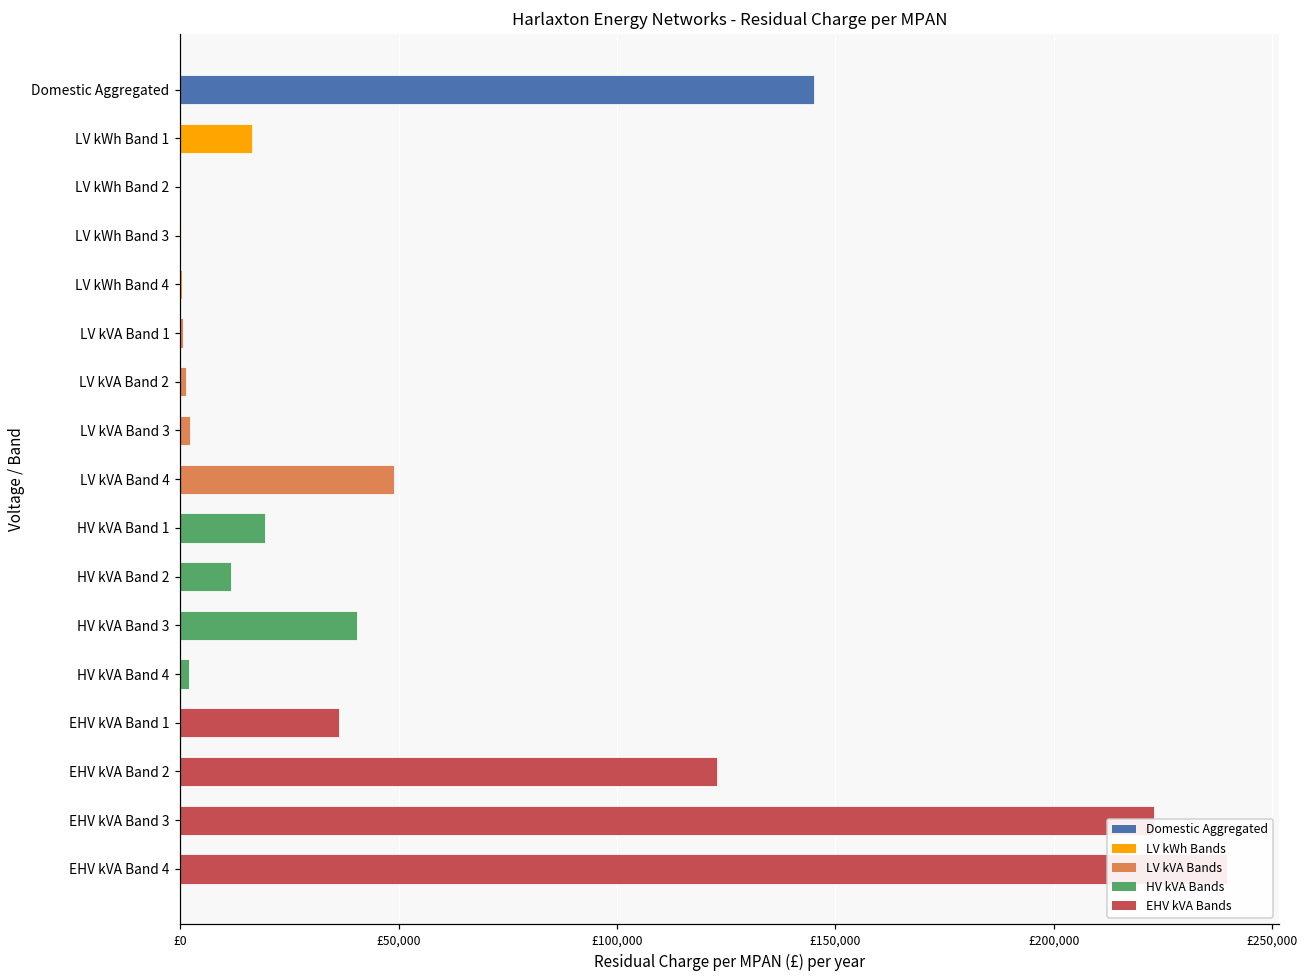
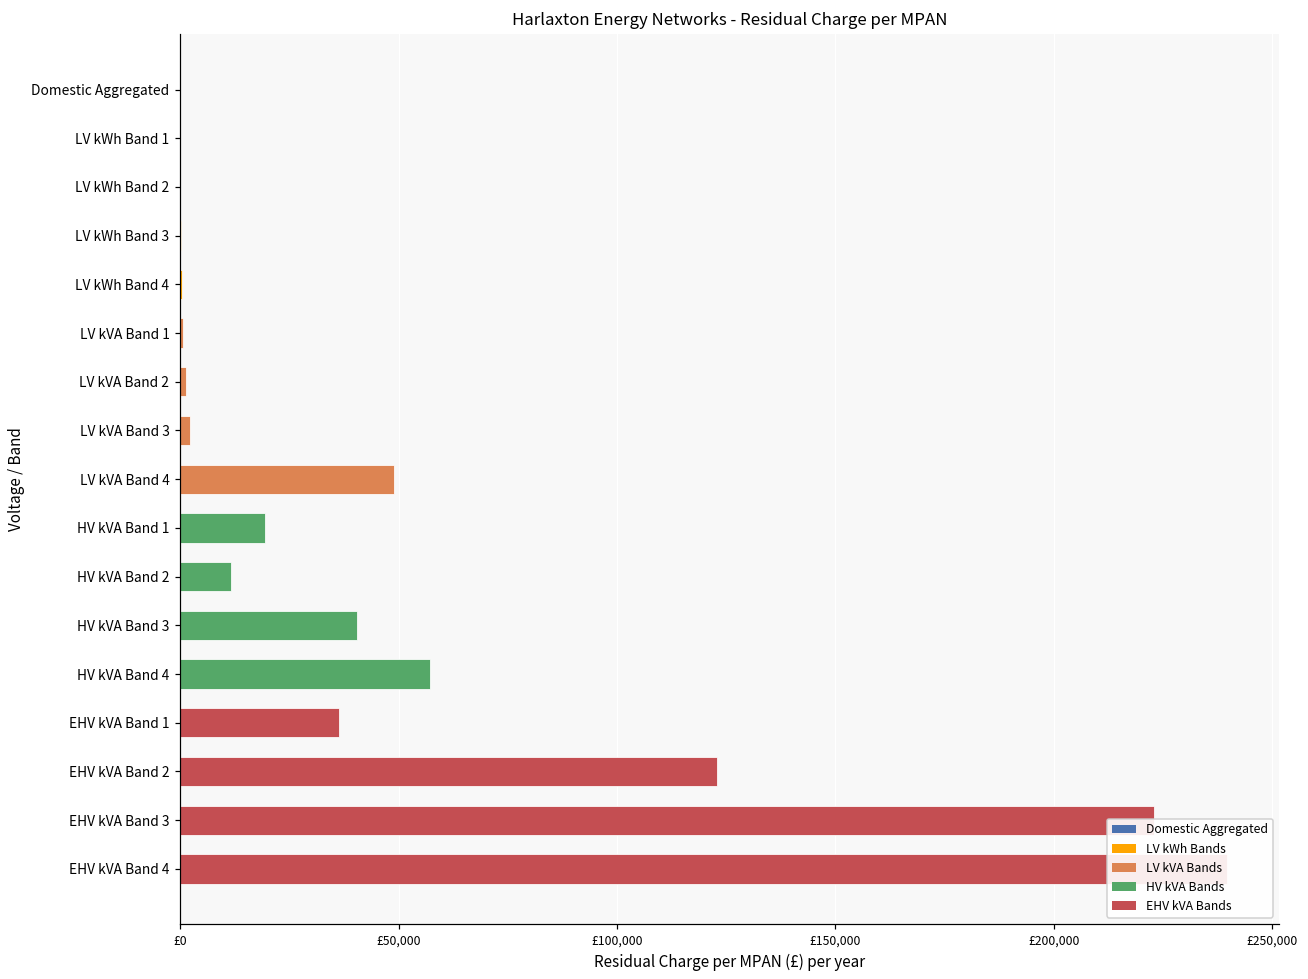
Domestic Aggregated: £145,000 -> £0
LV kWh Band 1: £16,000 -> £0
HV kVA Band 4: £2,000 -> £57,000
